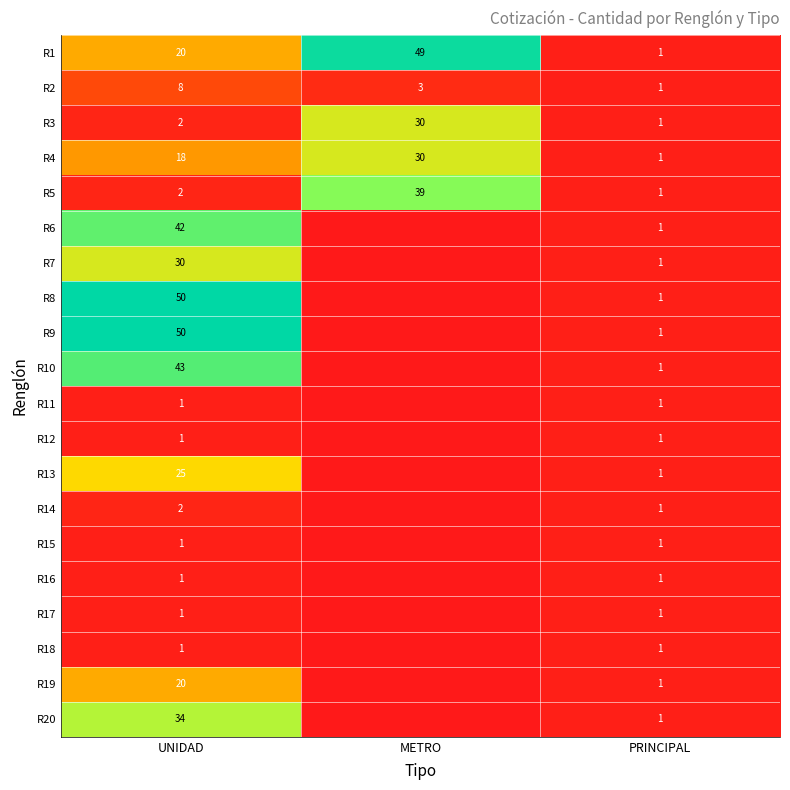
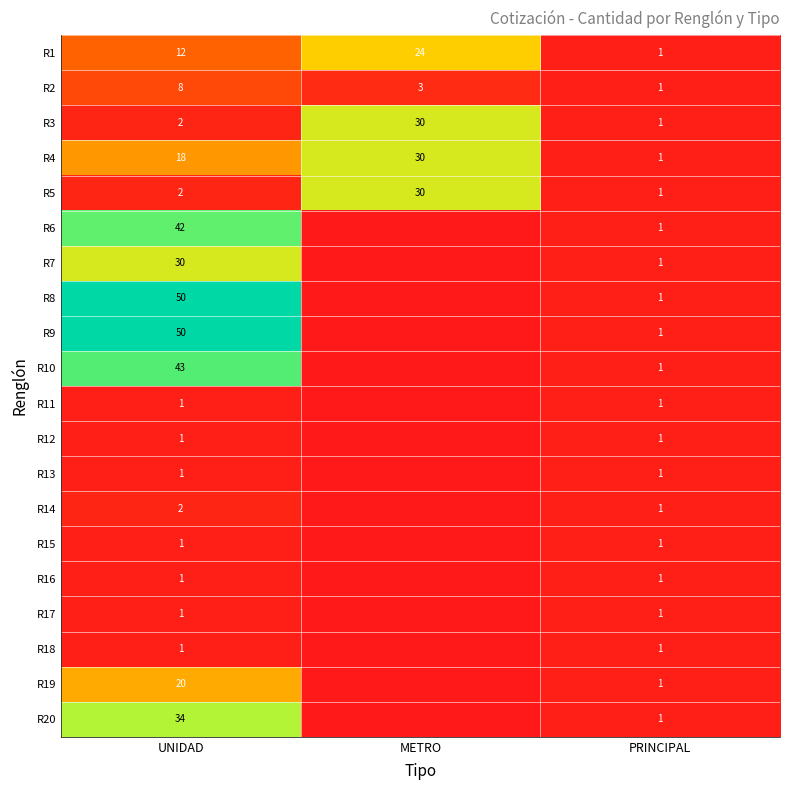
R1, UNIDAD: 20 -> 12
R1, METRO: 49 -> 24
R5, METRO: 39 -> 30
R13, UNIDAD: 25 -> 1
